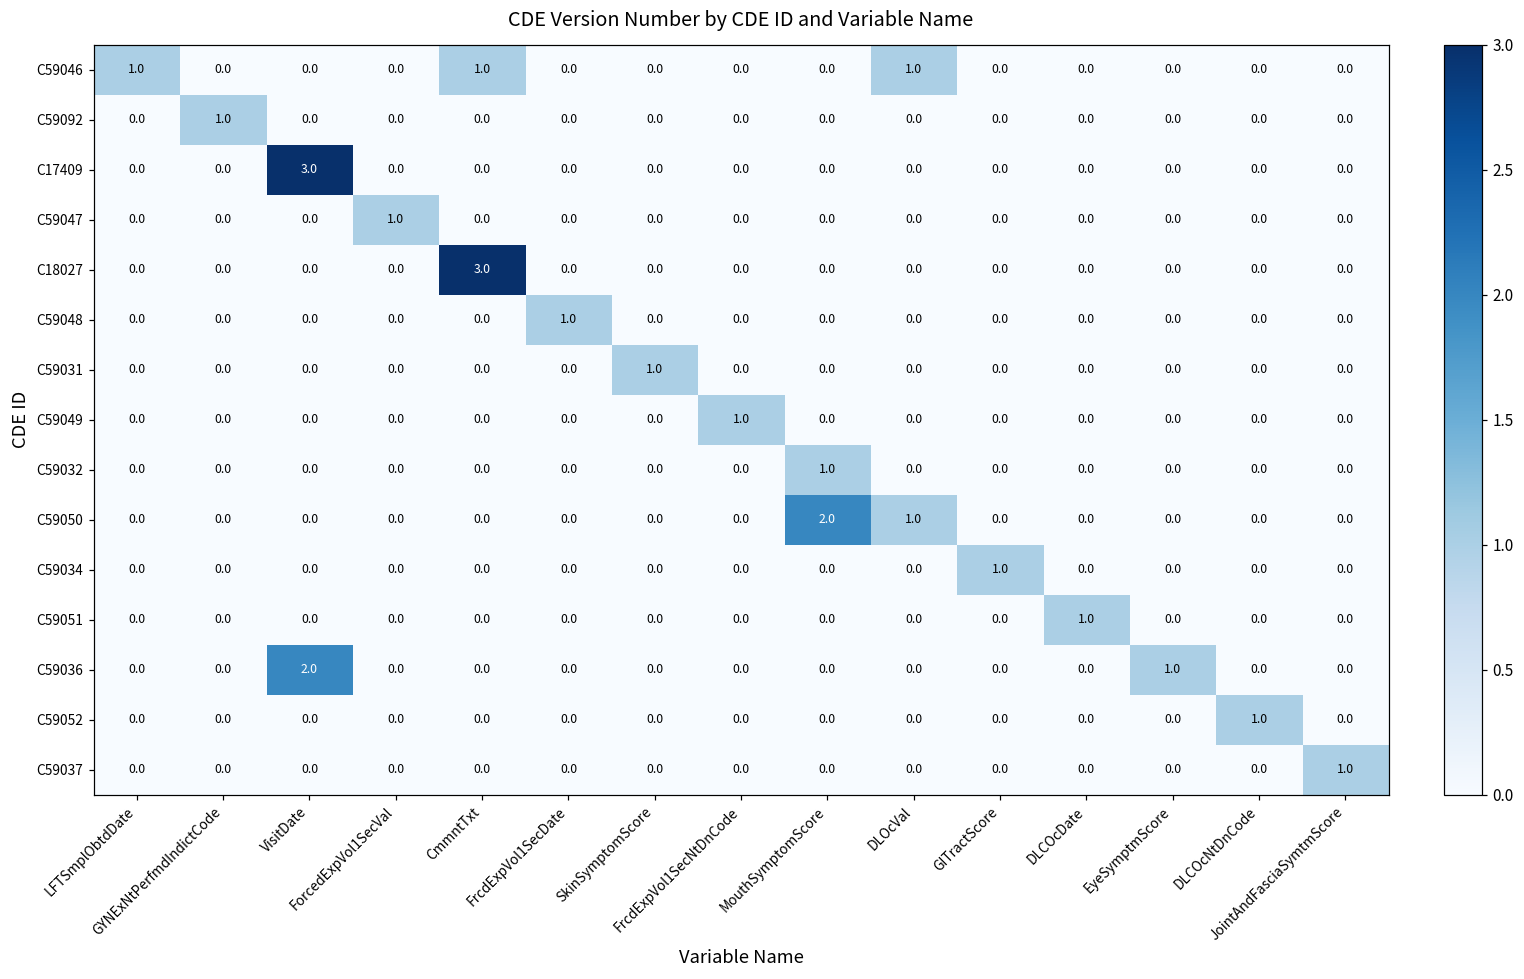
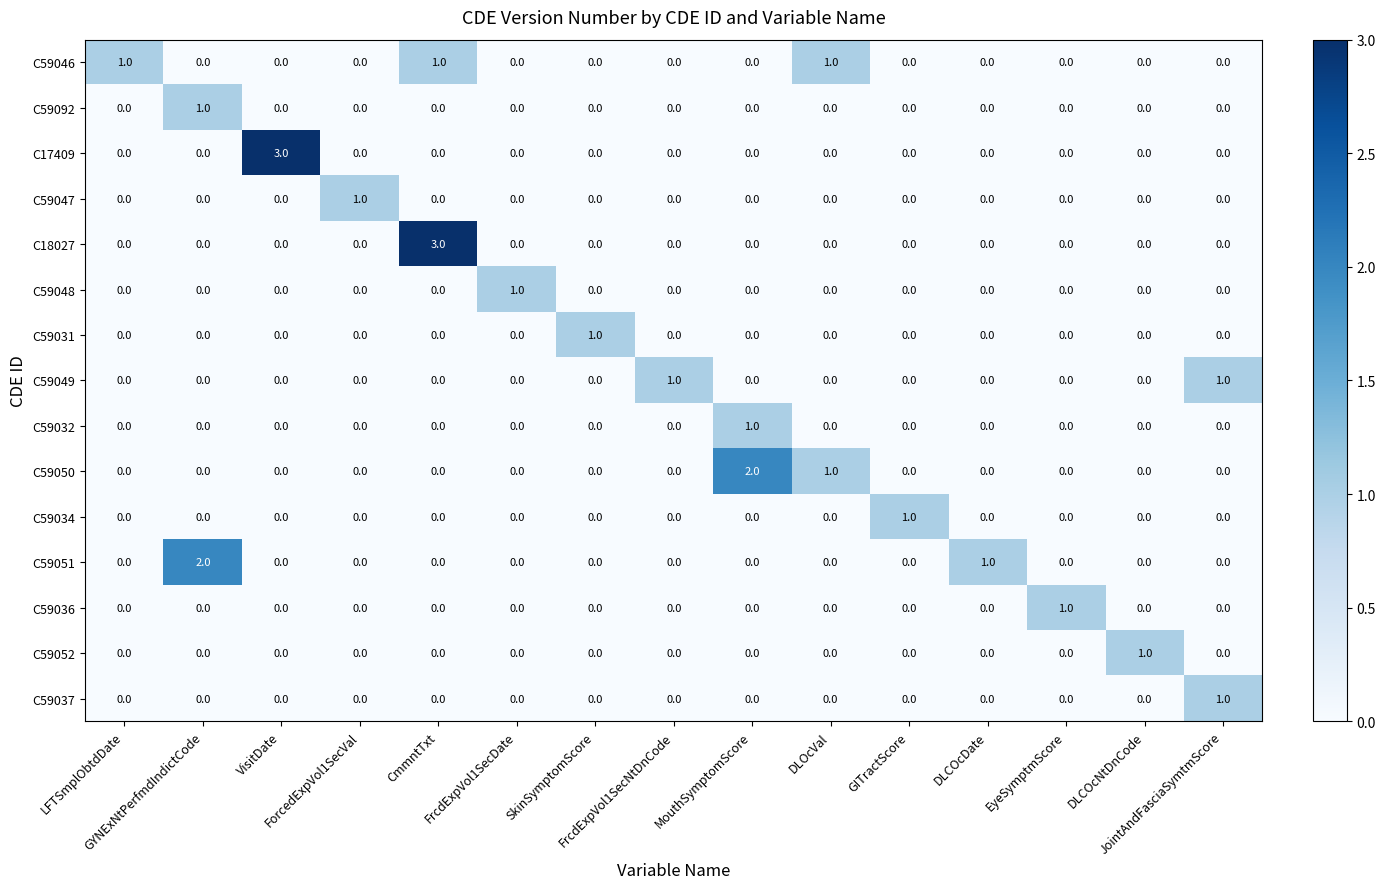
C59049, JointAndFasciaSymtmScore: 0.0 -> 1.0
C59051, GYNExNtPerfmdIndictCode: 0.0 -> 2.0
C59036, VisitDate: 2.0 -> 0.0
